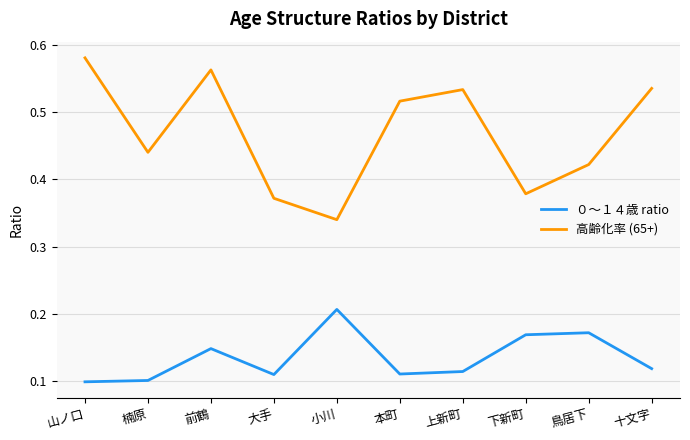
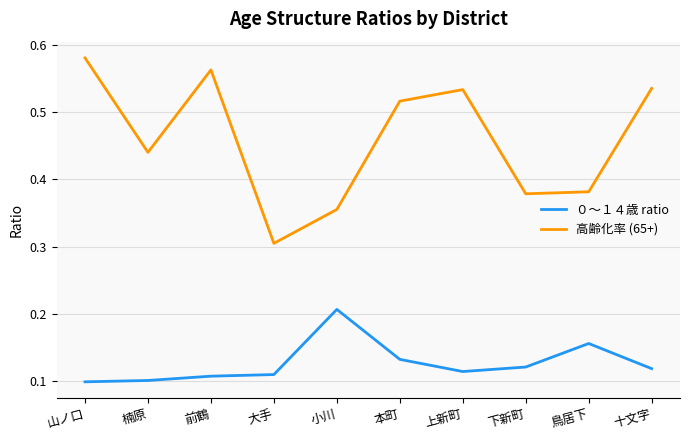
０～１４歳 ratio, 前鶴: 0.15 -> 0.11
高齢化率 (65+), 大手: 0.37 -> 0.31
高齢化率 (65+), 小川: 0.34 -> 0.36
０～１４歳 ratio, 本町: 0.11 -> 0.13
０～１４歳 ratio, 下新町: 0.17 -> 0.12
０～１４歳 ratio, 鳥居下: 0.17 -> 0.16
高齢化率 (65+), 鳥居下: 0.42 -> 0.38
